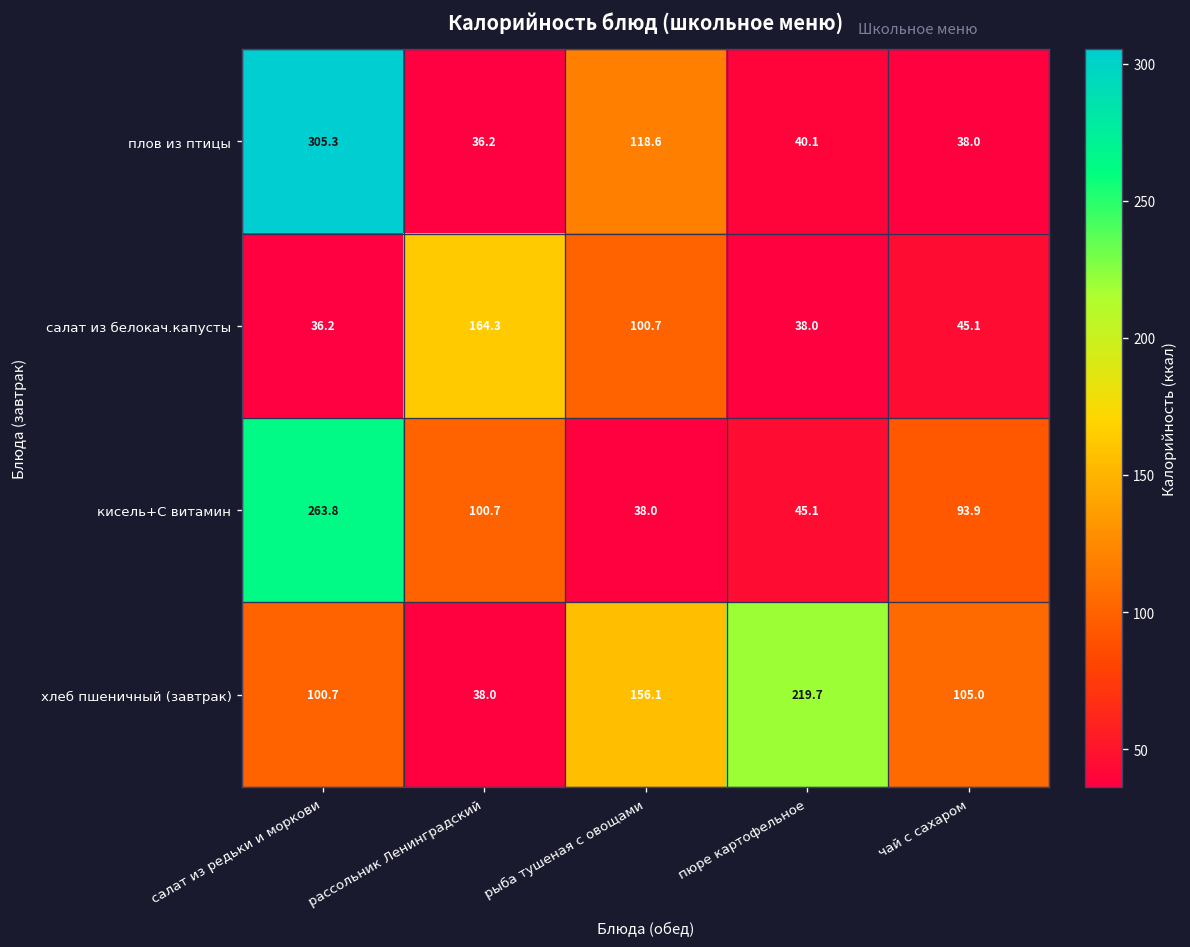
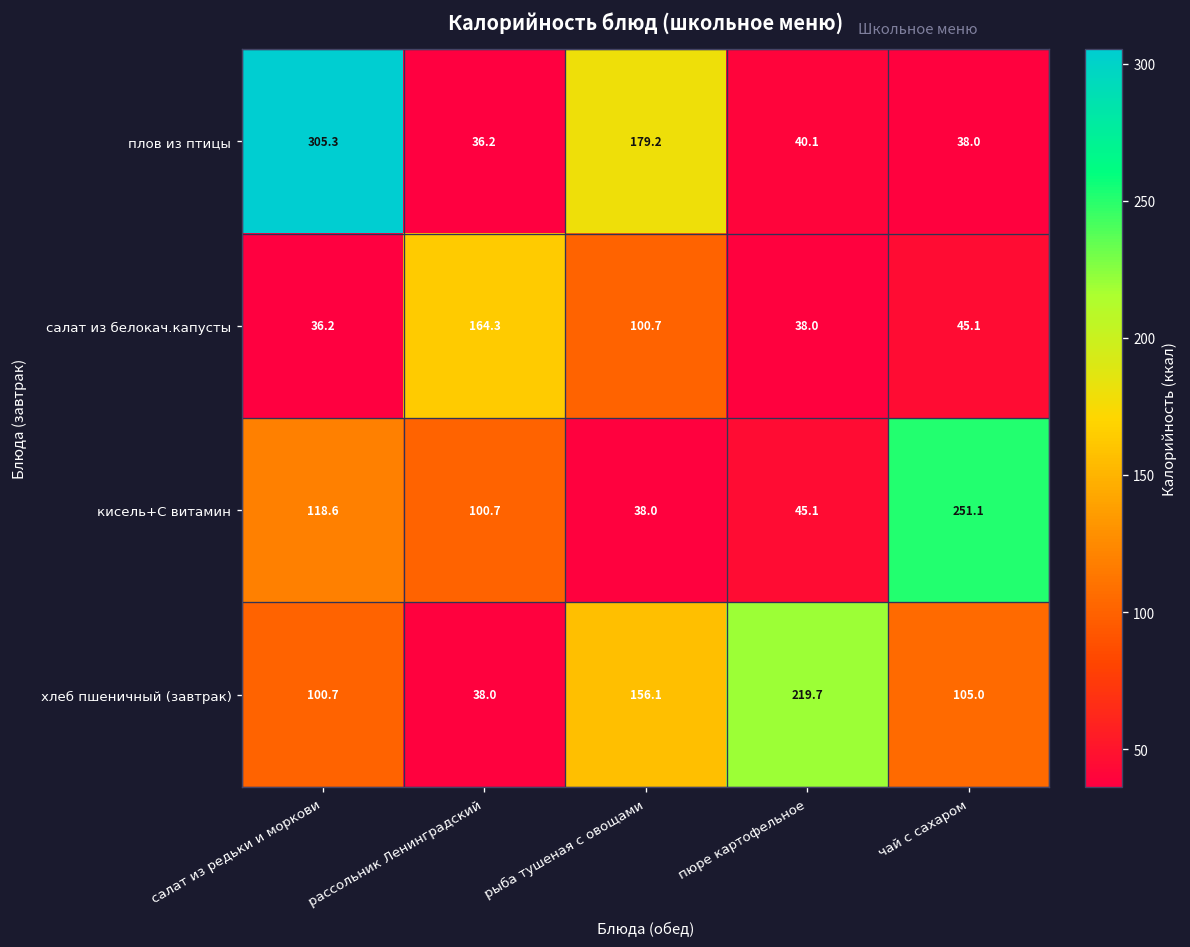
плов из птицы, рыба тушеная с овощами: 118.6 -> 179.2
кисель+С витамин, салат из редьки и моркови: 263.8 -> 118.6
кисель+С витамин, чай с сахаром: 93.9 -> 251.1
